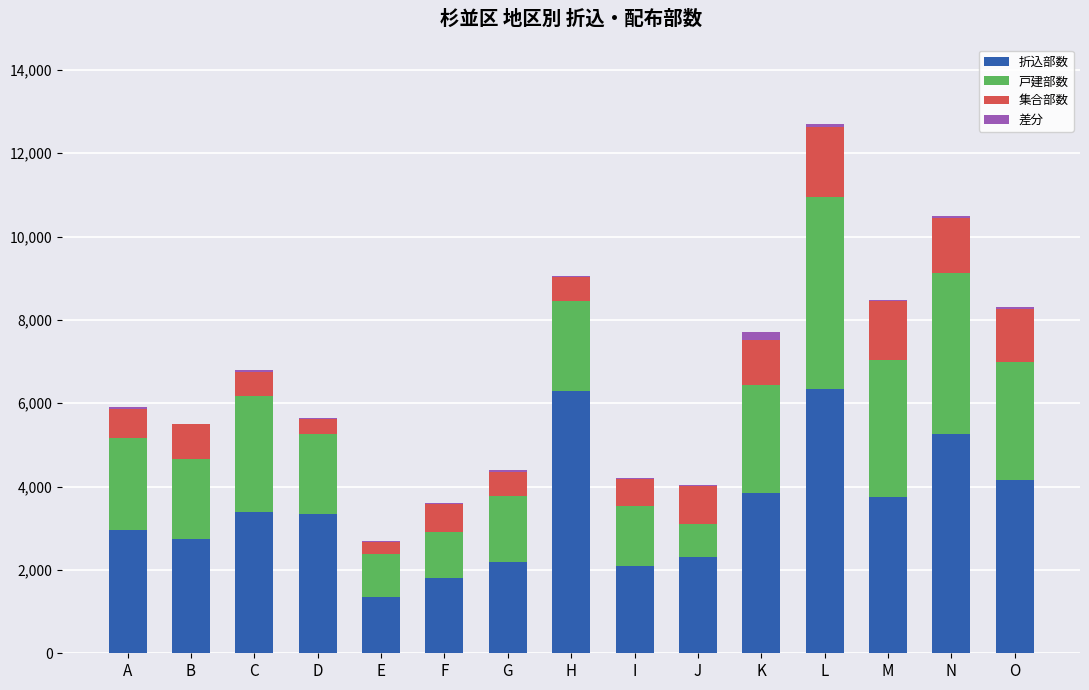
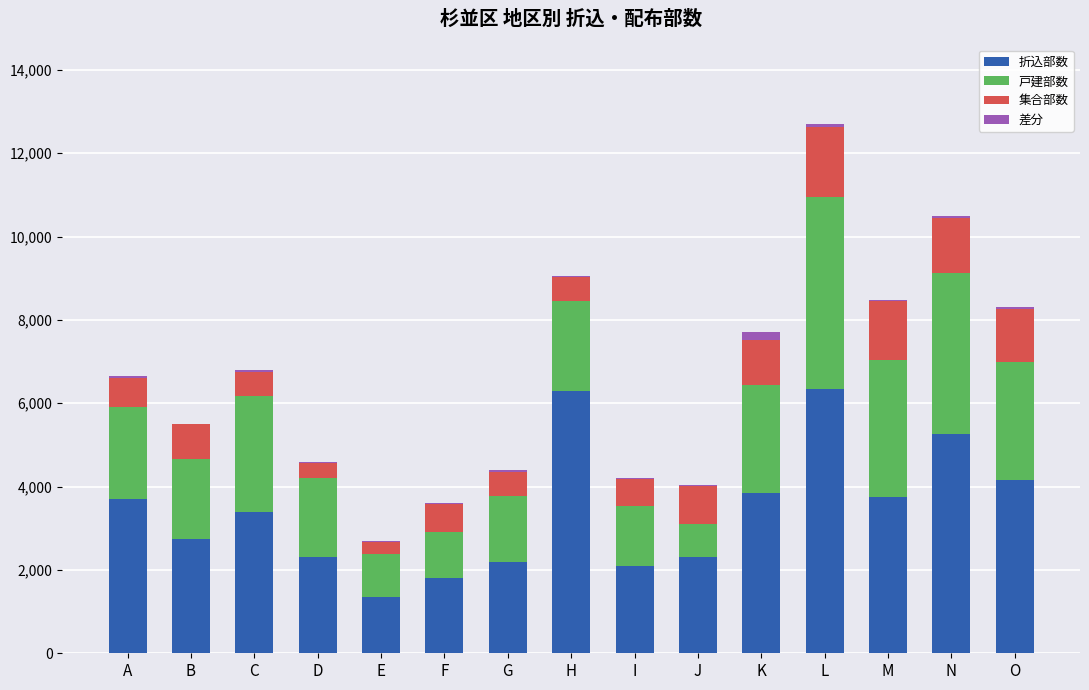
折込部数, A: 3,000 -> 3,700
折込部数, D: 3,400 -> 2,300
